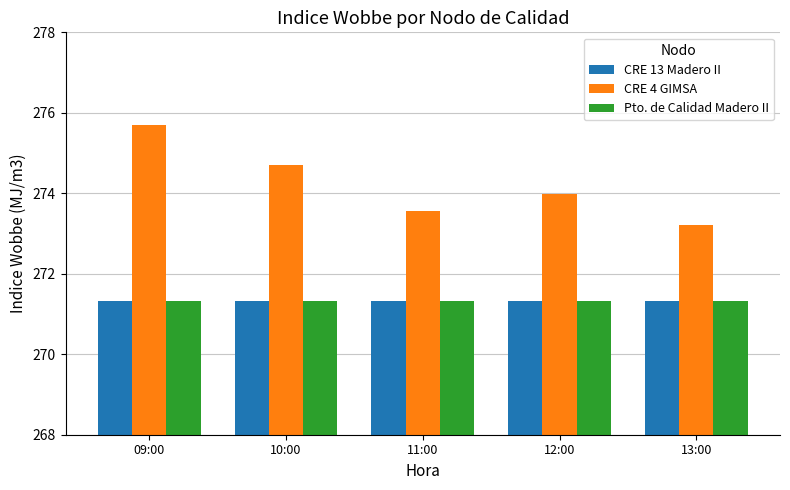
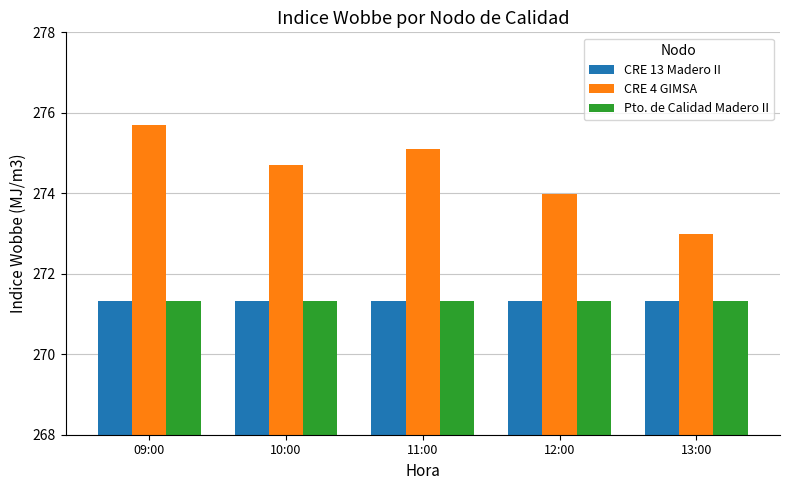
CRE 4 GIMSA, 11:00: 273.6 -> 275.1
CRE 4 GIMSA, 13:00: 273.2 -> 273.0
